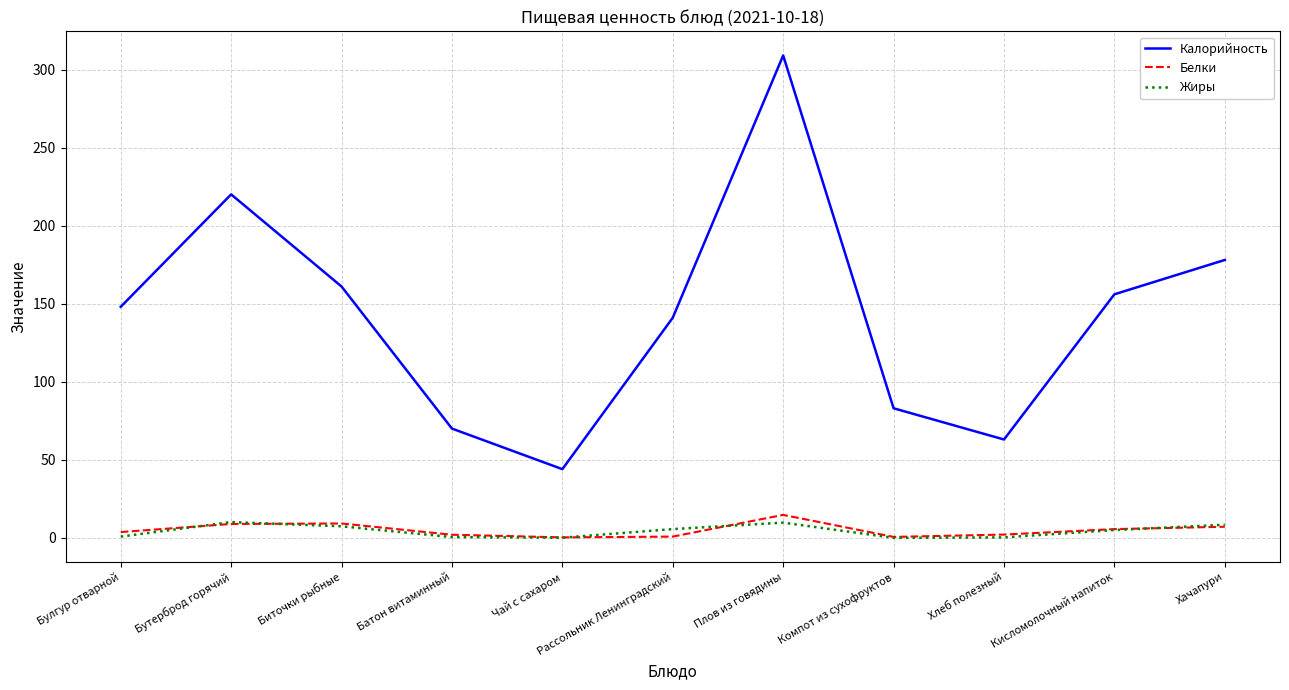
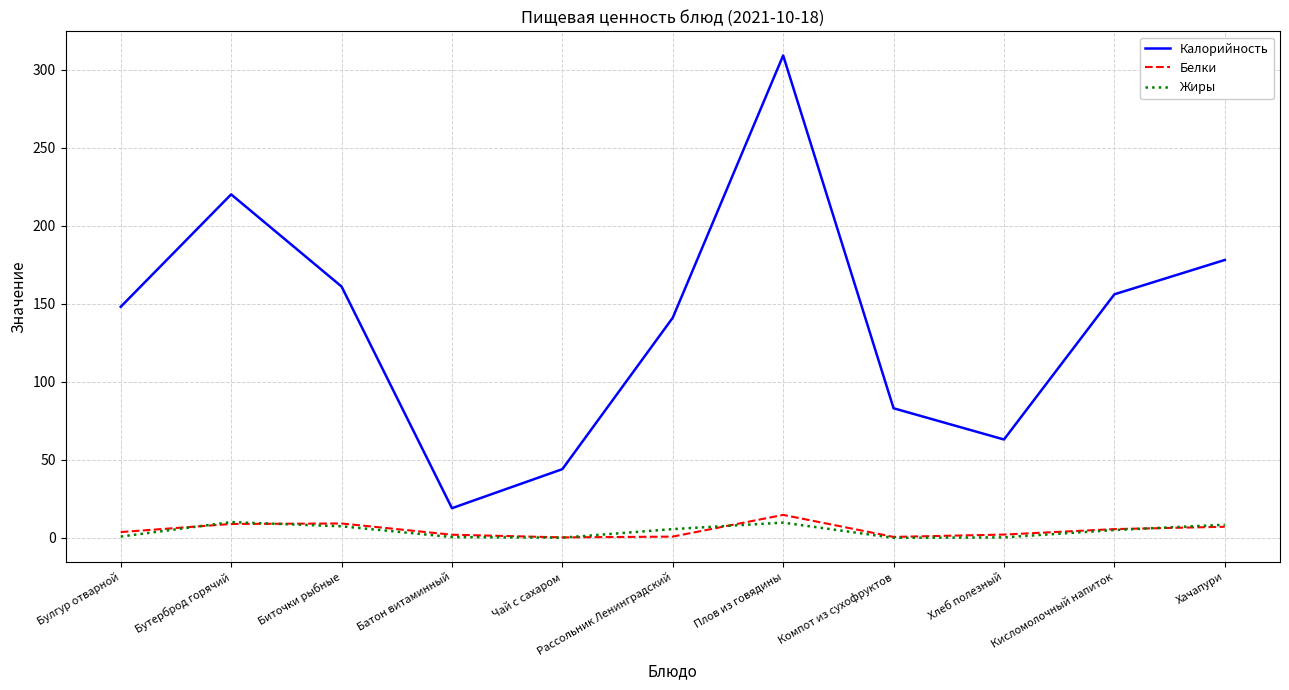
Калорийность, Батон витаминный: 70 -> 19
